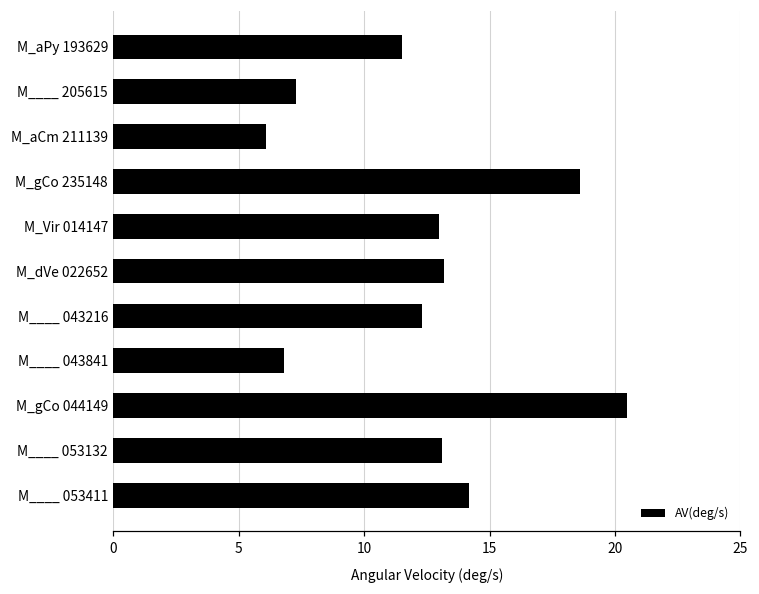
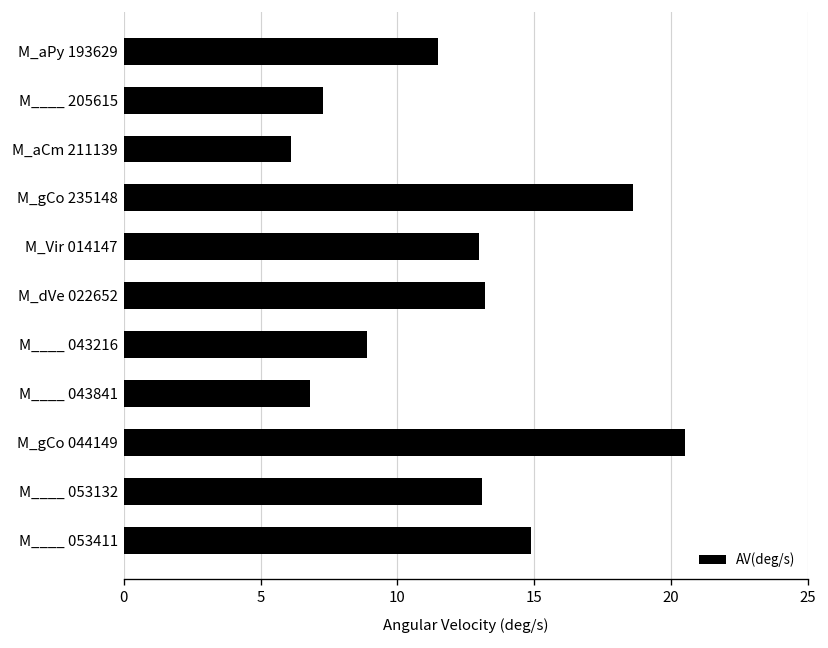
M____ 043216: 12.3 -> 8.9
M____ 053411: 14.2 -> 14.9
